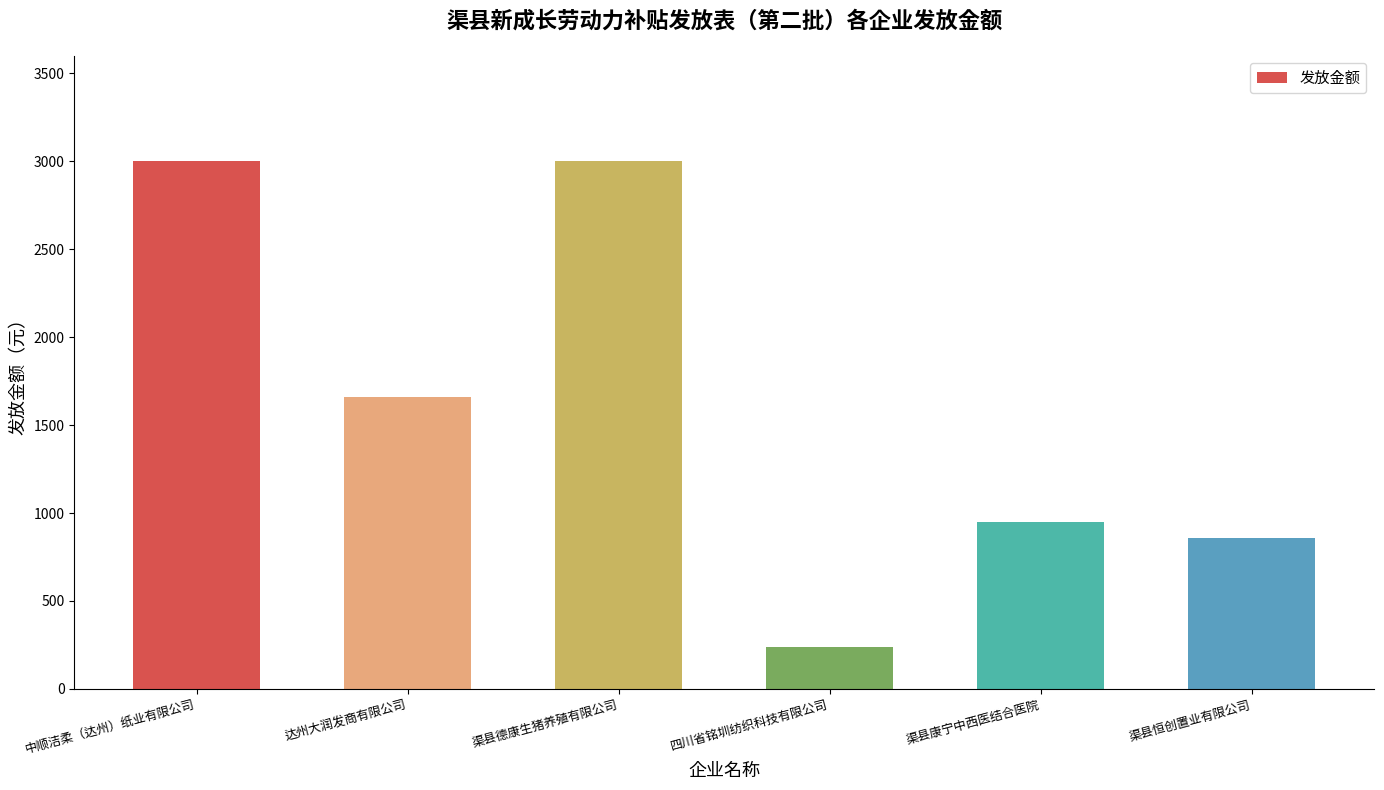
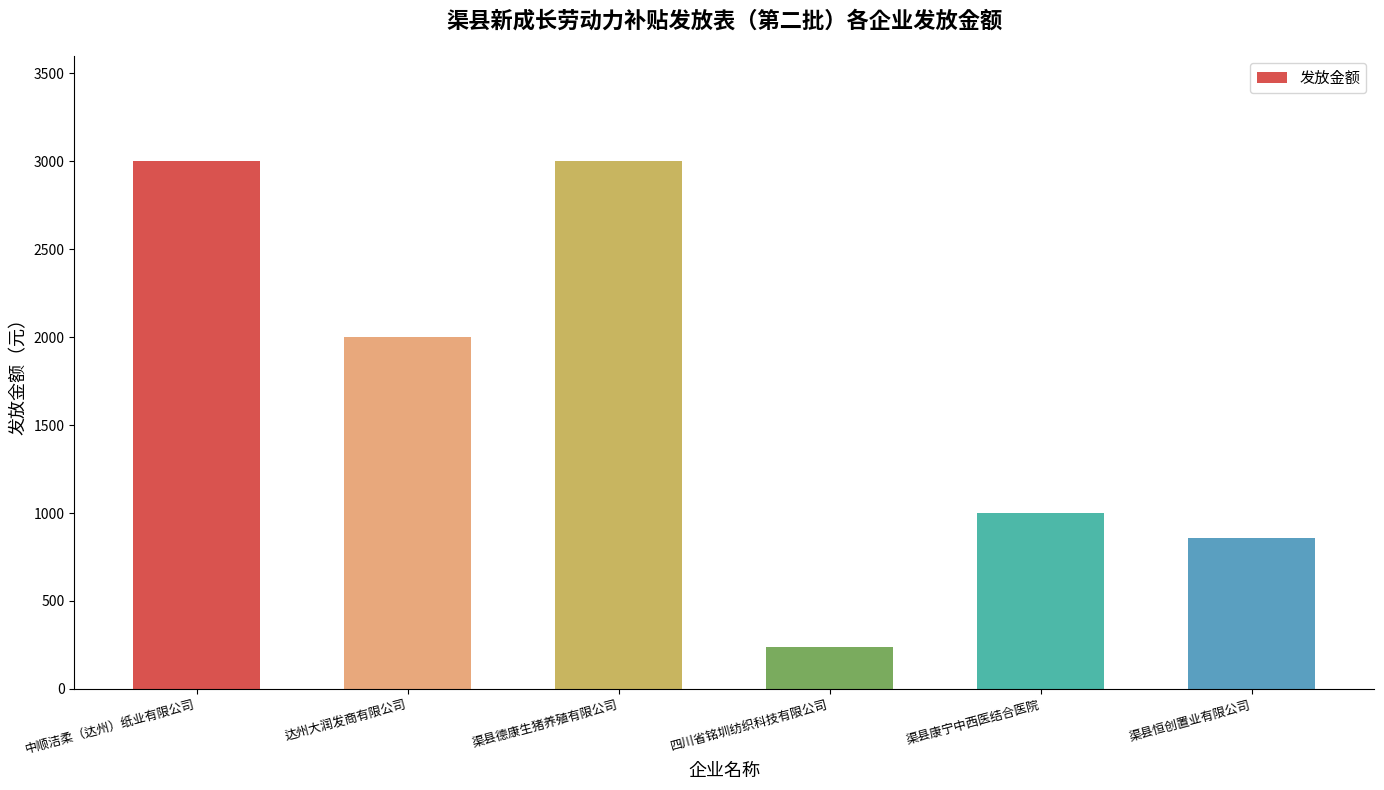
达州大润发商有限公司: 1660 -> 2000
渠县康宁中西医结合医院: 950 -> 1000
